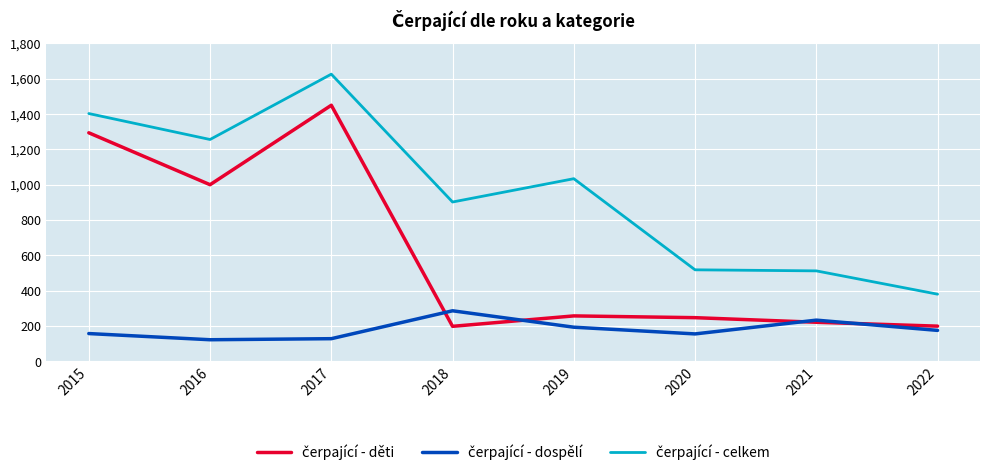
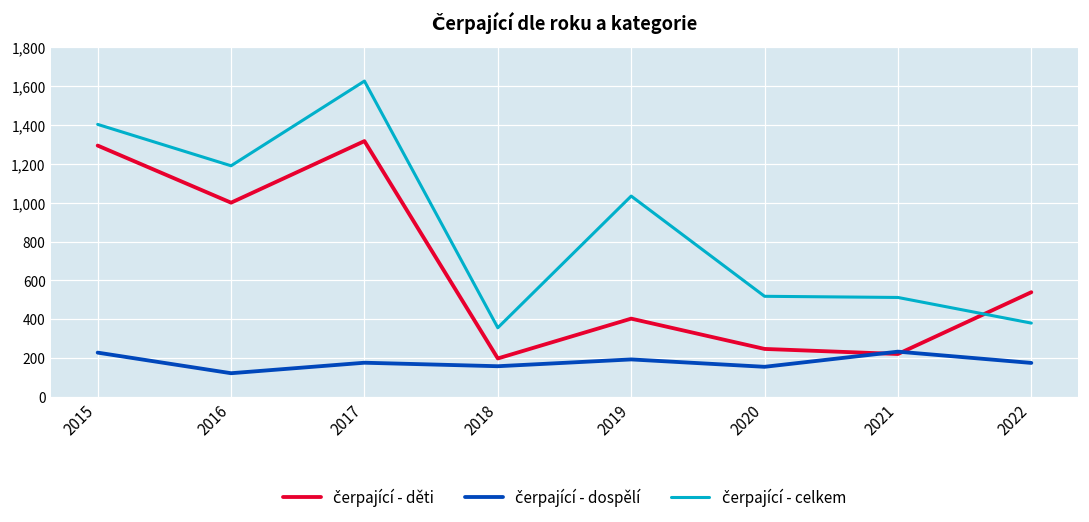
čerpající - dospělí, 2015: 160 -> 230
čerpající - celkem, 2016: 1,260 -> 1,190
čerpající - děti, 2017: 1,450 -> 1,320
čerpající - dospělí, 2017: 130 -> 180
čerpající - dospělí, 2018: 290 -> 160
čerpající - celkem, 2018: 900 -> 360
čerpající - děti, 2019: 260 -> 400
čerpající - děti, 2022: 200 -> 540
